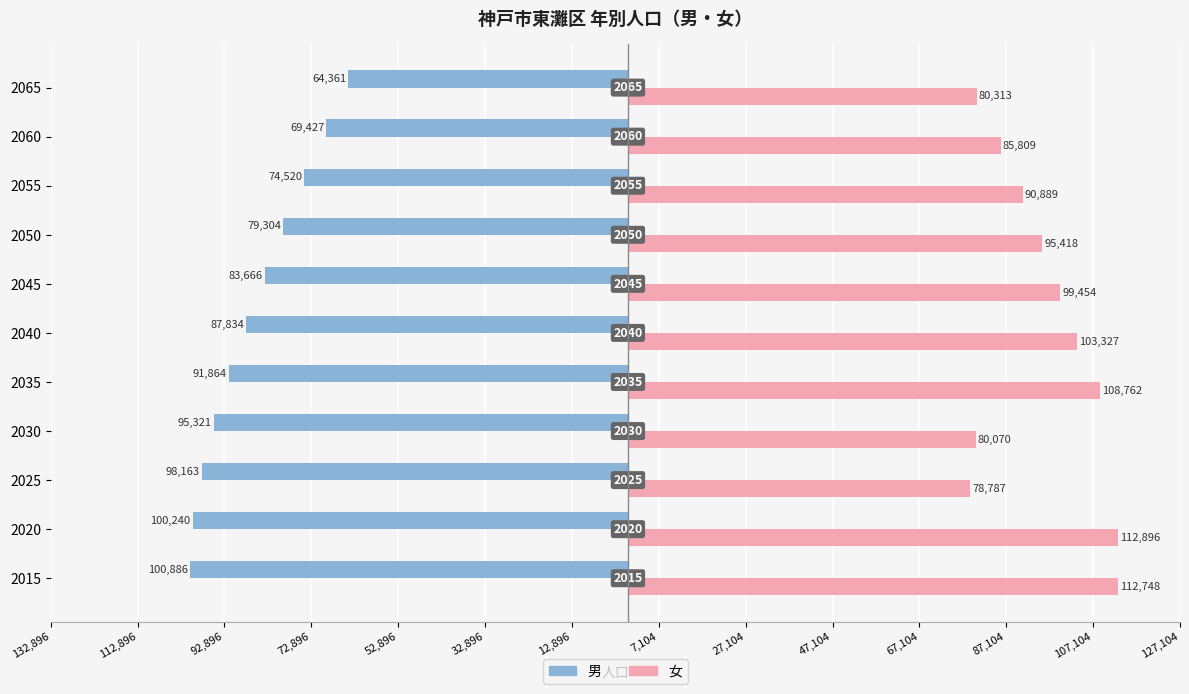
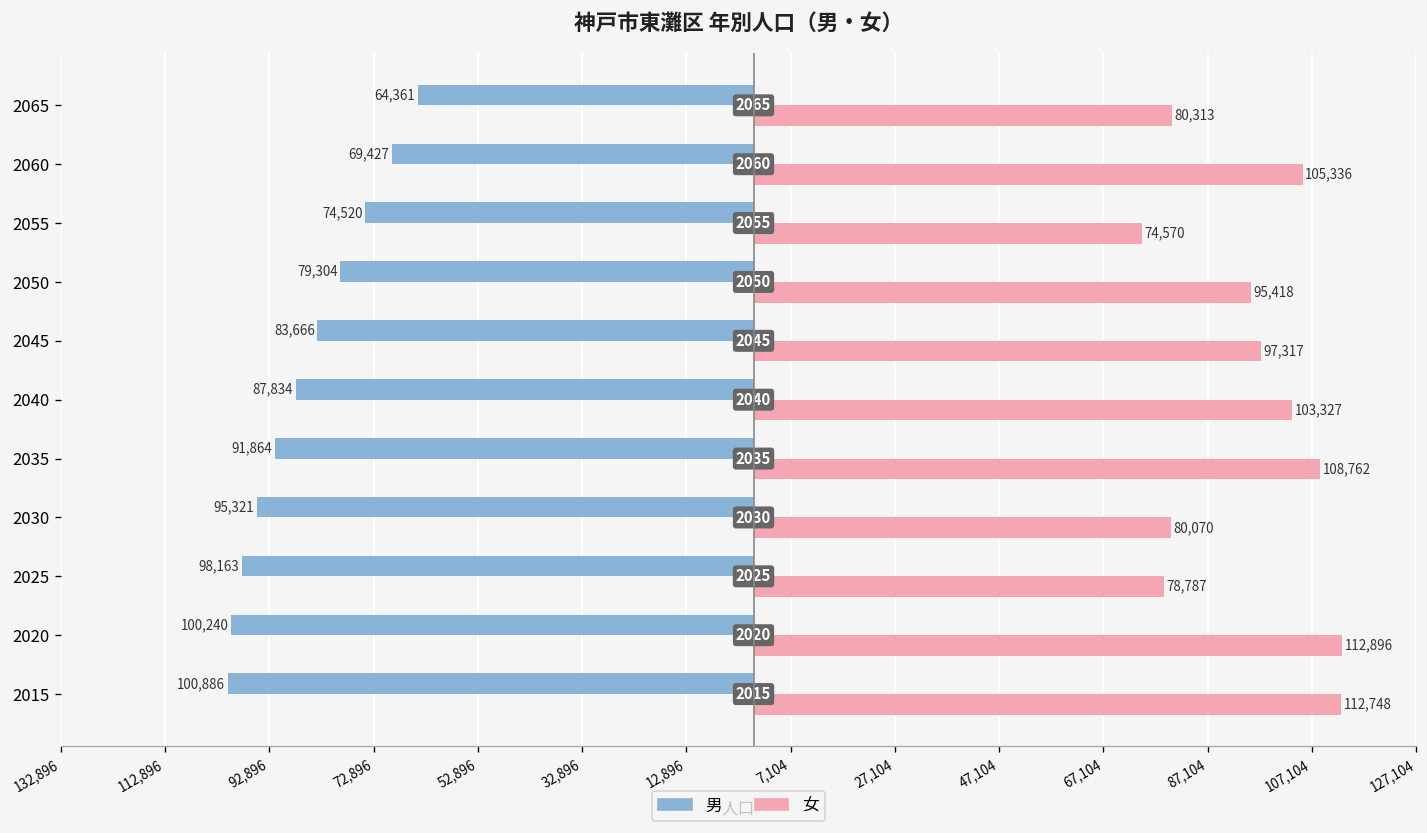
女, 2060: 85,809 -> 105,336
女, 2055: 90,889 -> 74,570
女, 2045: 99,454 -> 97,317
